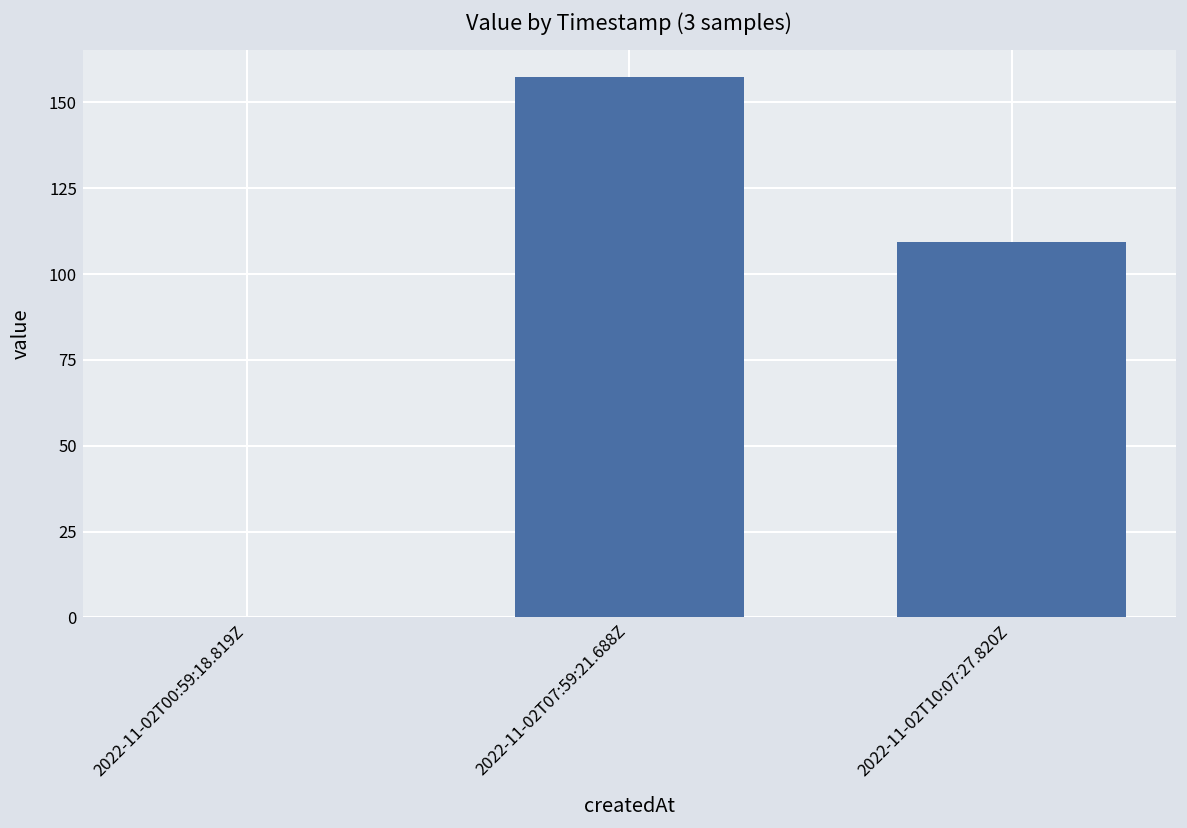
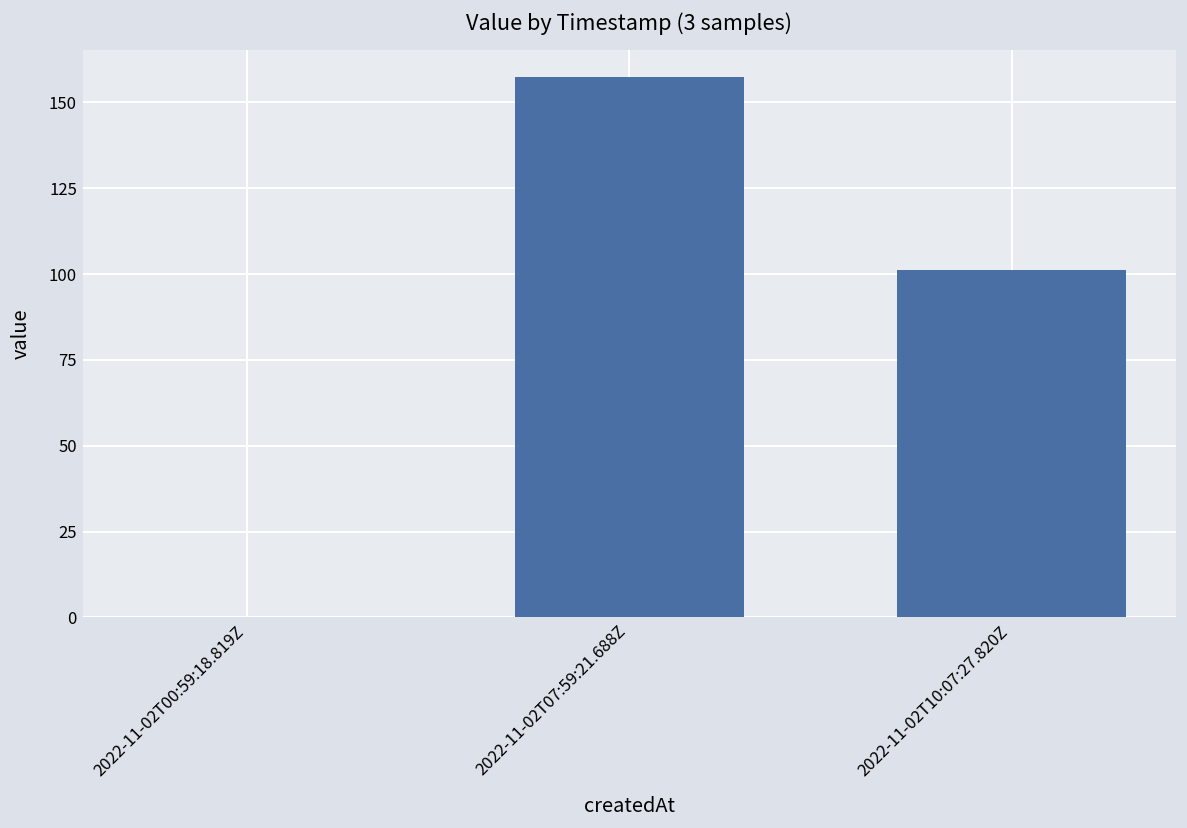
2022-11-02T10:07:27.820Z: 109 -> 101
